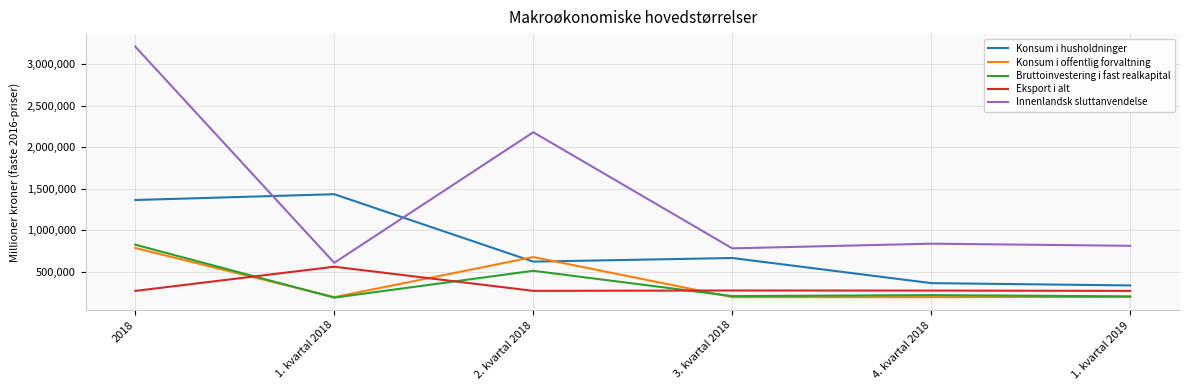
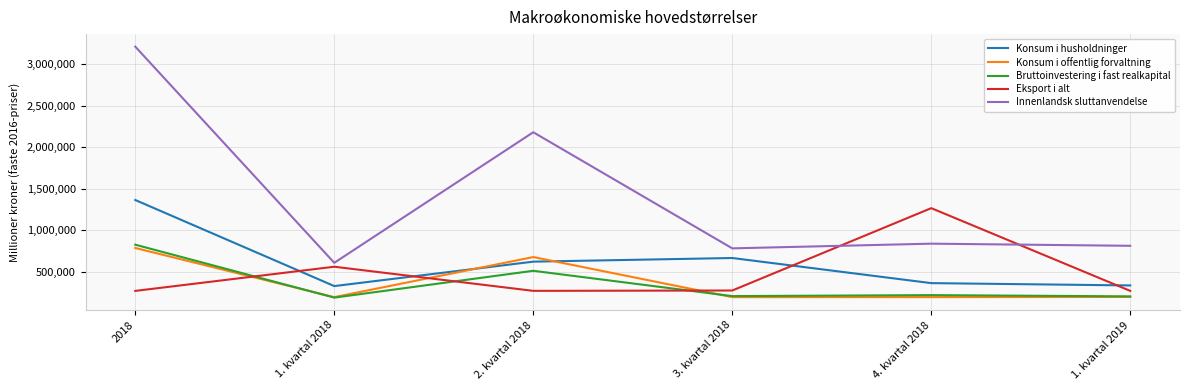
Konsum i husholdninger, 1. kvartal 2018: 1,400,000 -> 300,000
Eksport i alt, 4. kvartal 2018: 300,000 -> 1,300,000
